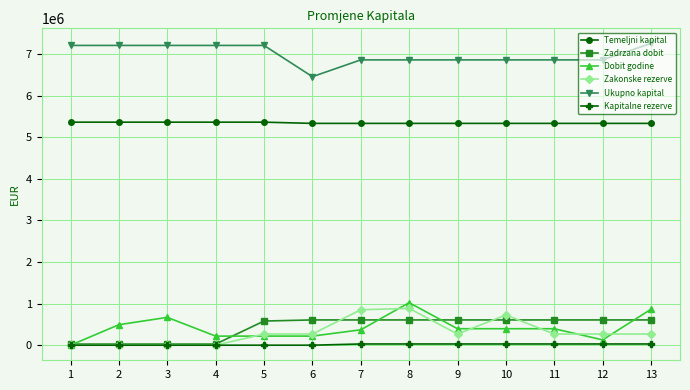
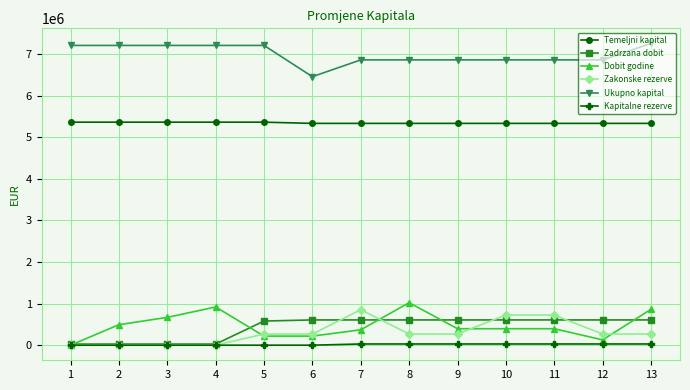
Dobit godine, 4: 200000 -> 900000
Zakonske rezerve, 8: 900000 -> 300000
Zakonske rezerve, 11: 300000 -> 700000
